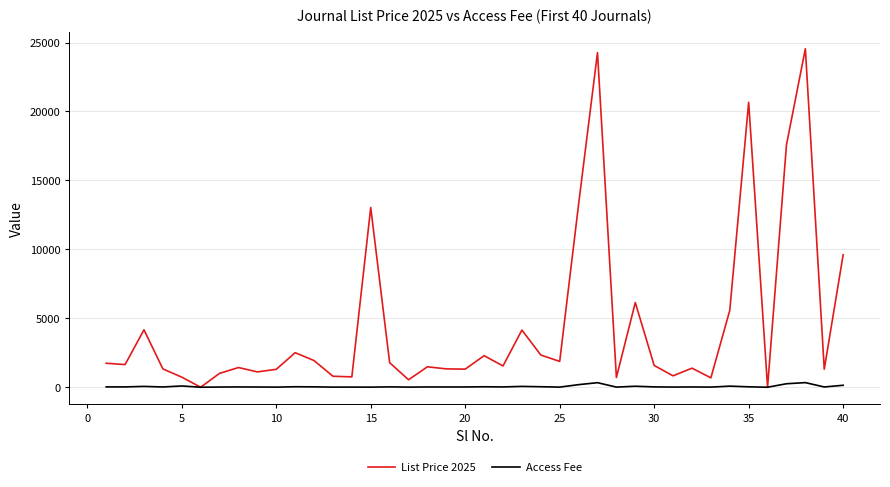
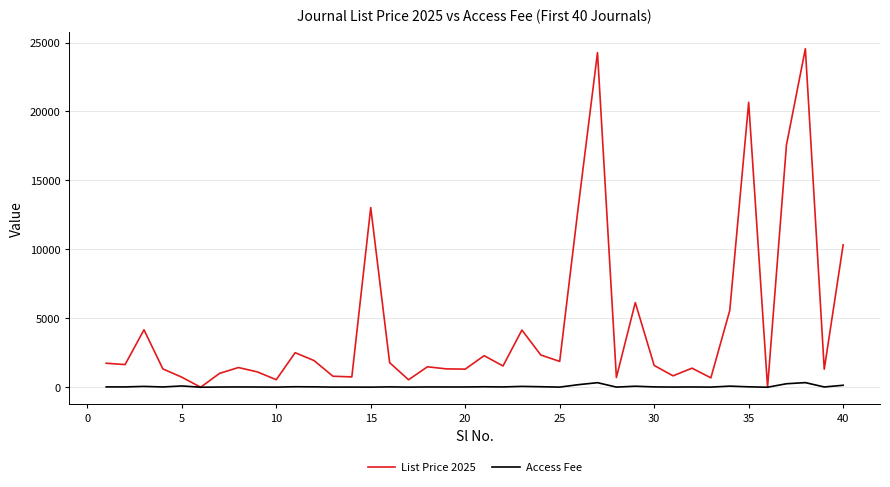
List Price 2025, 10: 1300 -> 500
List Price 2025, 40: 9600 -> 10300
